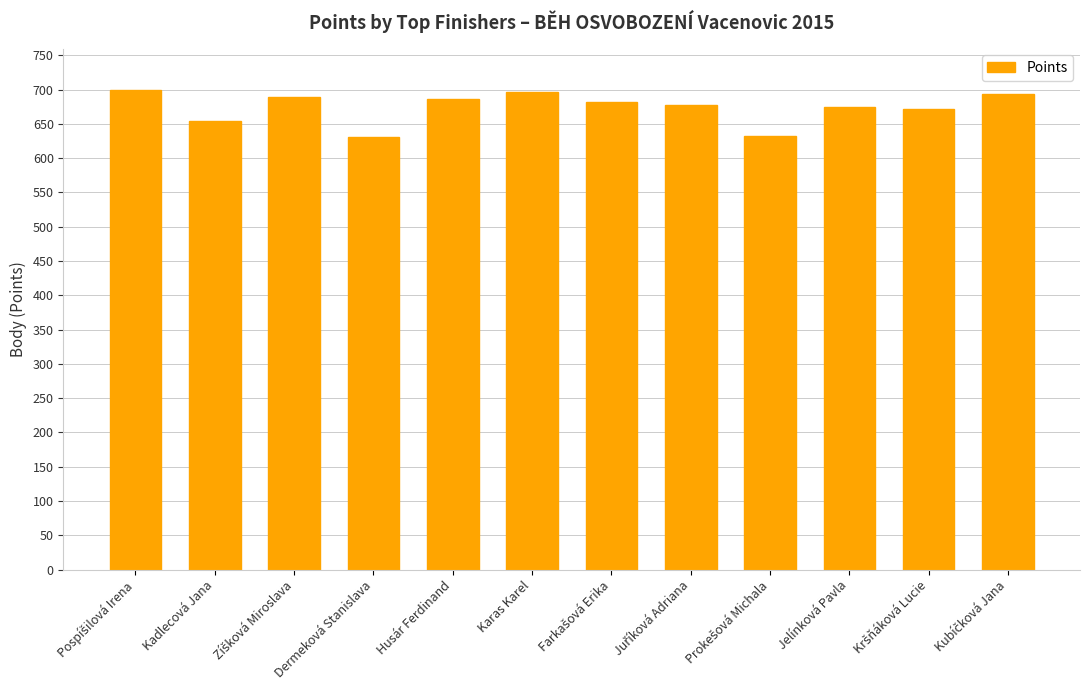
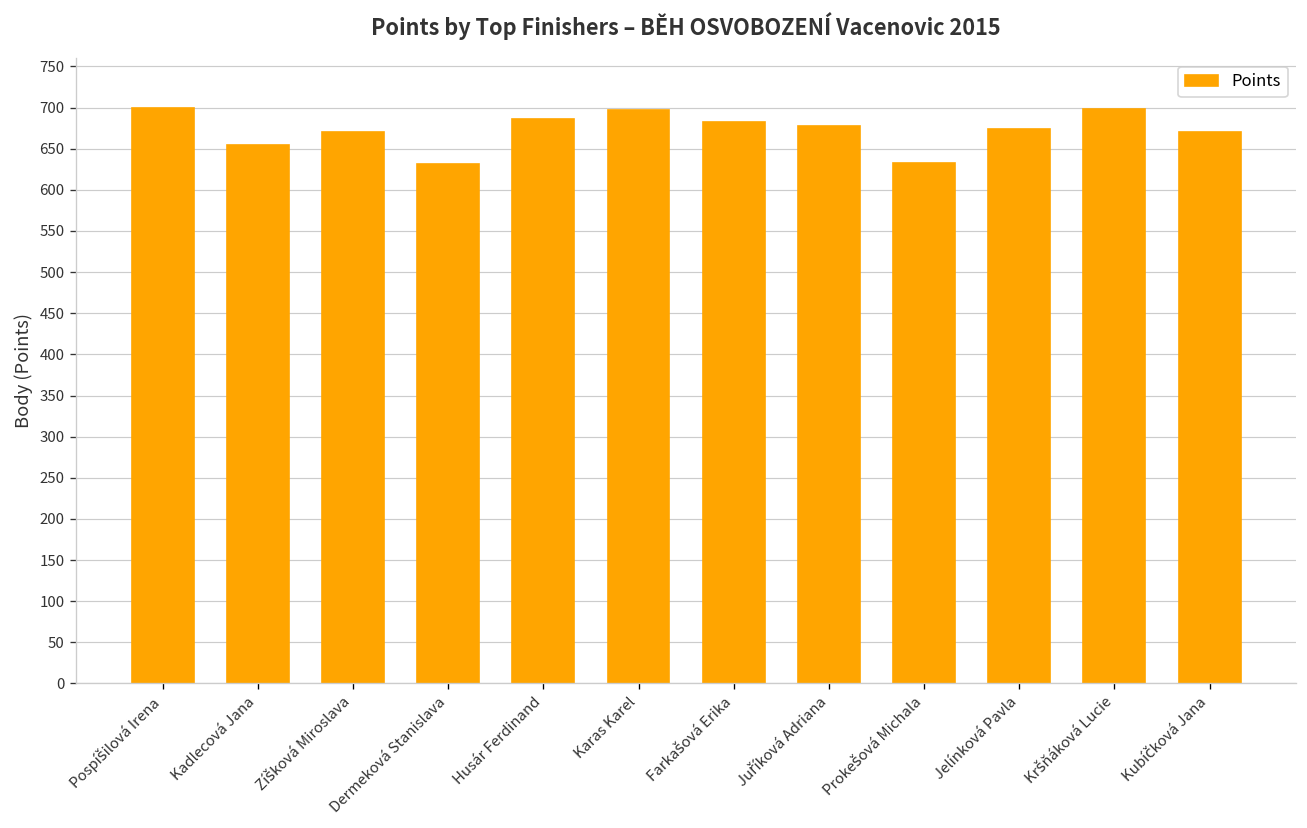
Zíšková Miroslava: 690 -> 670
Kršňáková Lucie: 670 -> 700
Kubíčková Jana: 690 -> 670
